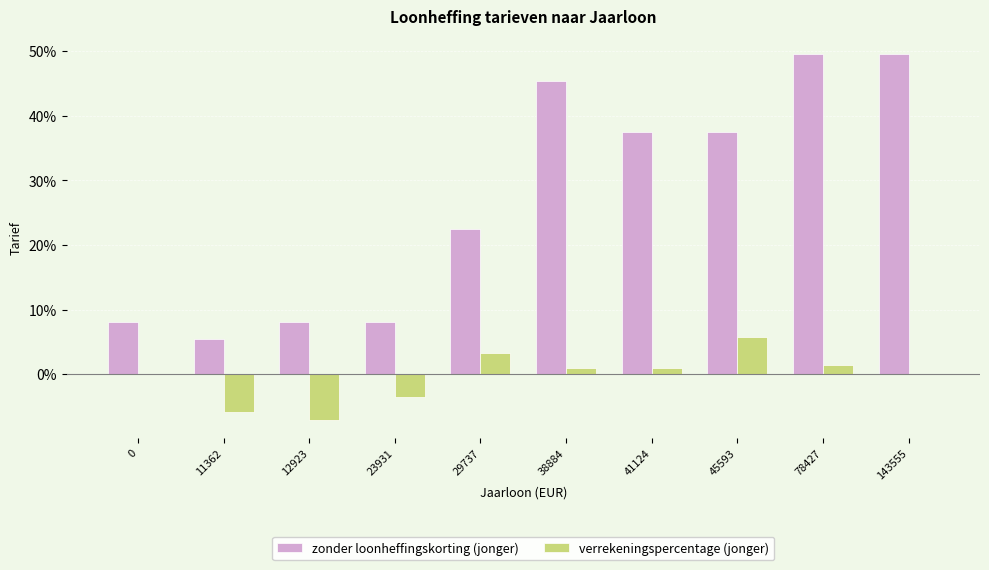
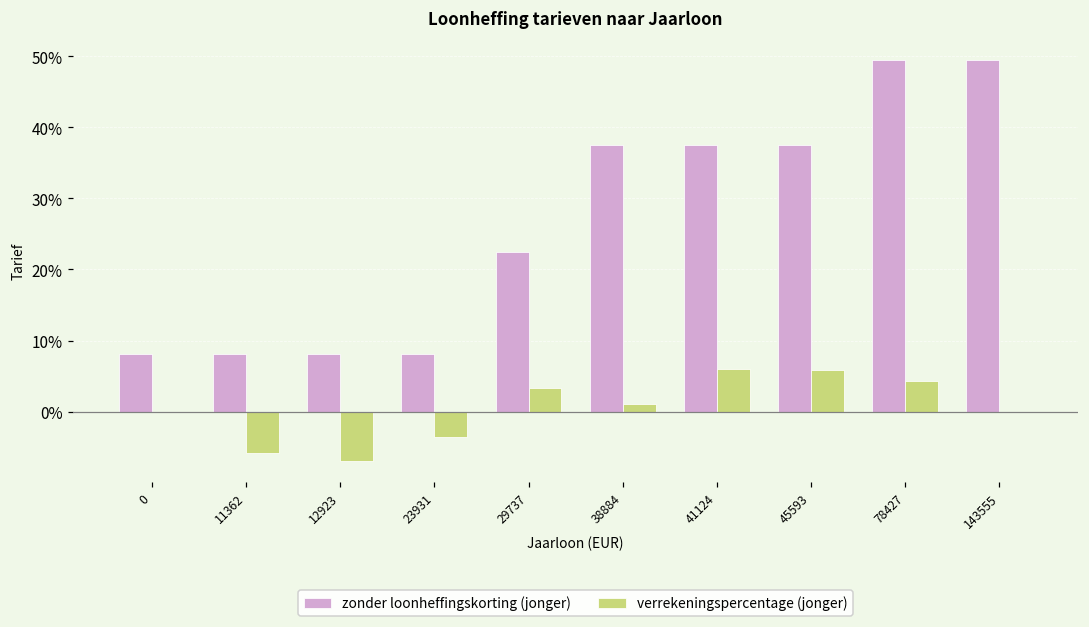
zonder loonheffingskorting (jonger), 11362: 5% -> 8%
zonder loonheffingskorting (jonger), 38884: 45% -> 38%
verrekeningspercentage (jonger), 41124: 1% -> 6%
verrekeningspercentage (jonger), 78427: 1% -> 4%
